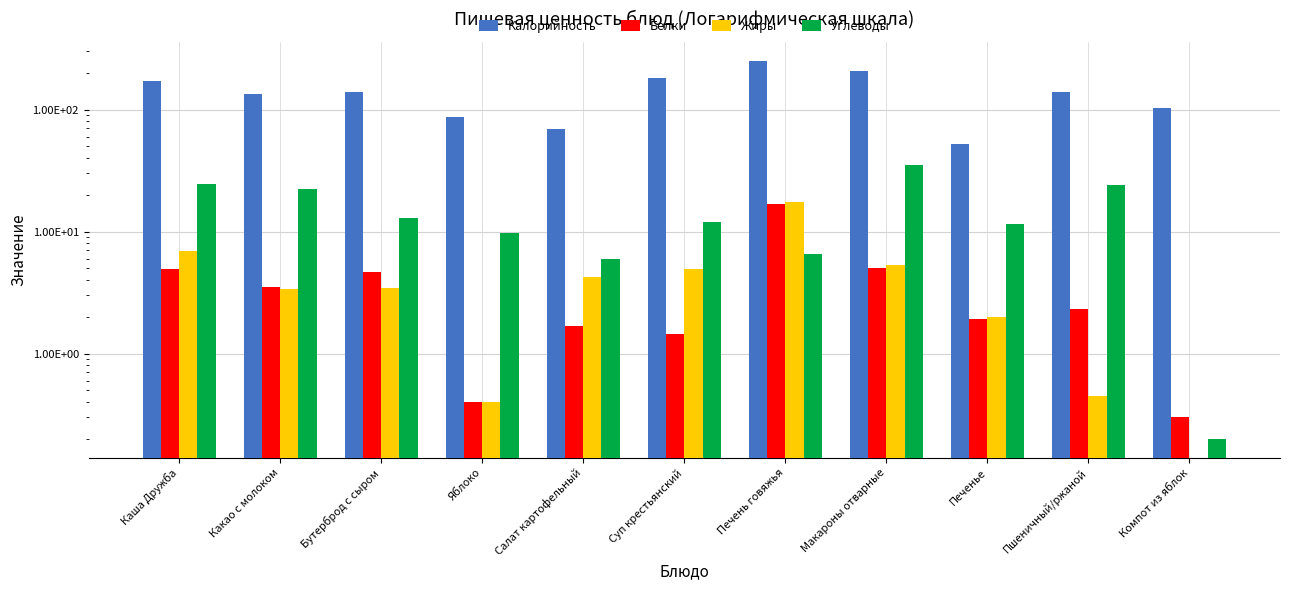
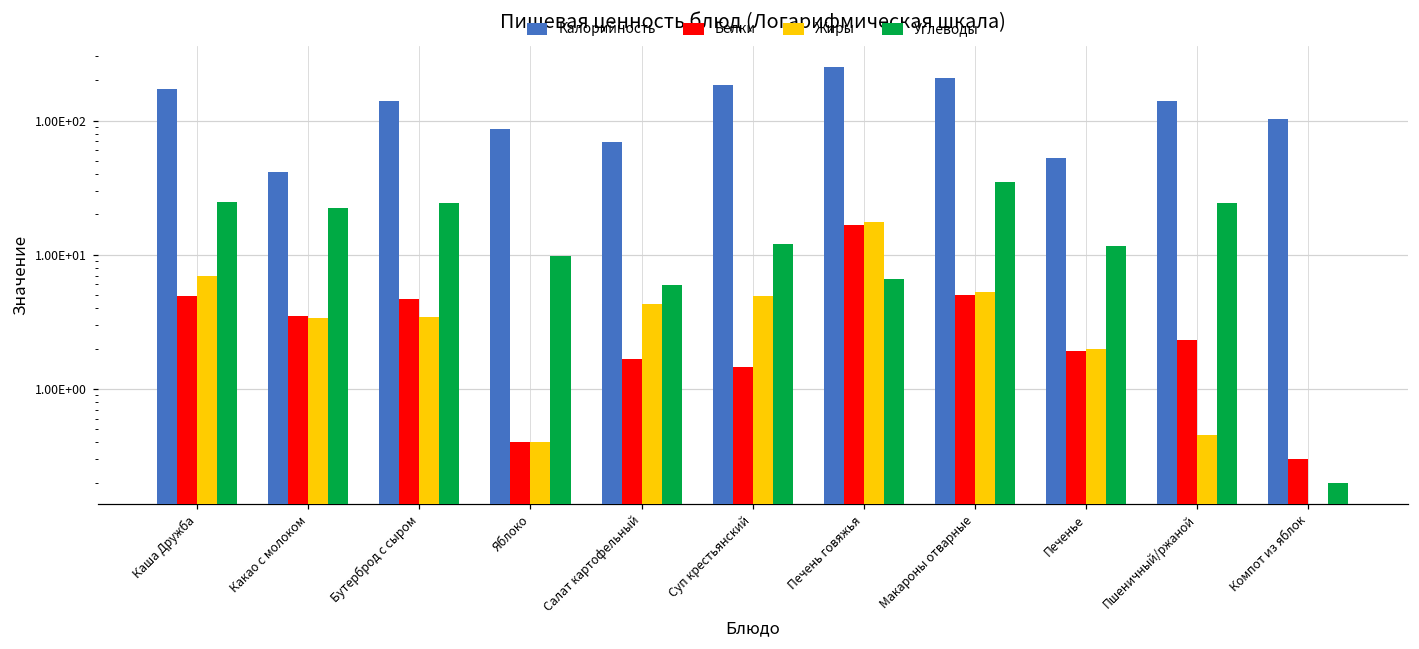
Калорийность, Какао с молоком: 130 -> 41
Углеводы, Бутерброд с сыром: 13 -> 24
